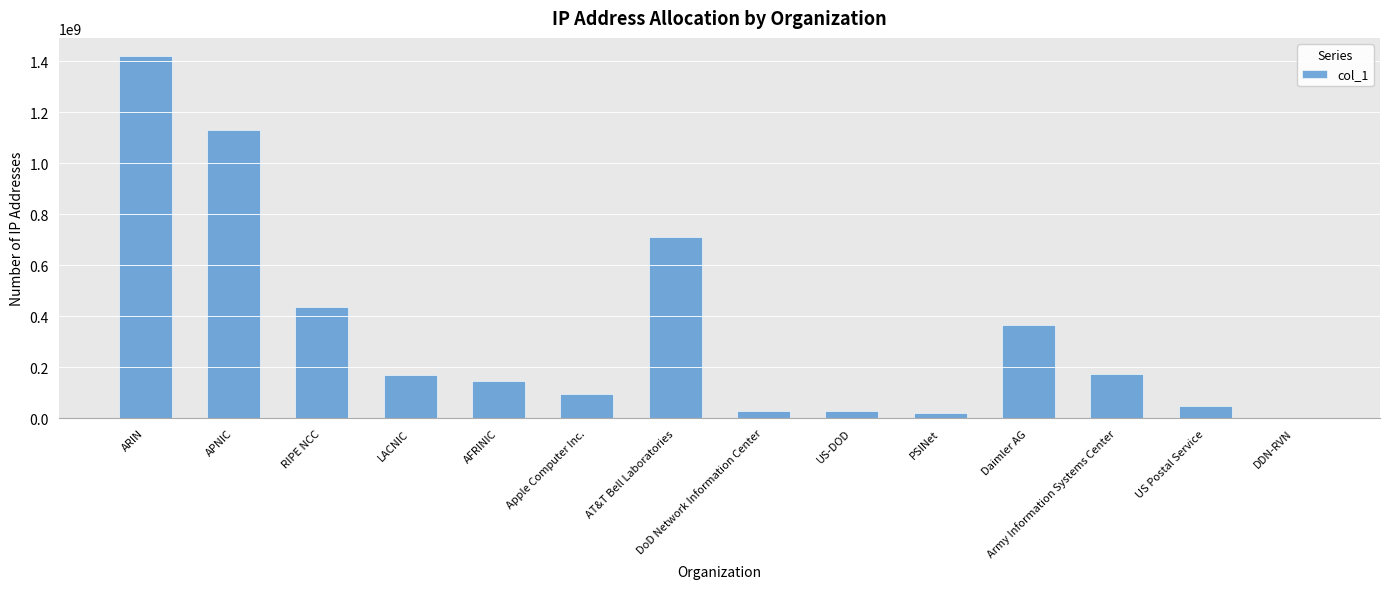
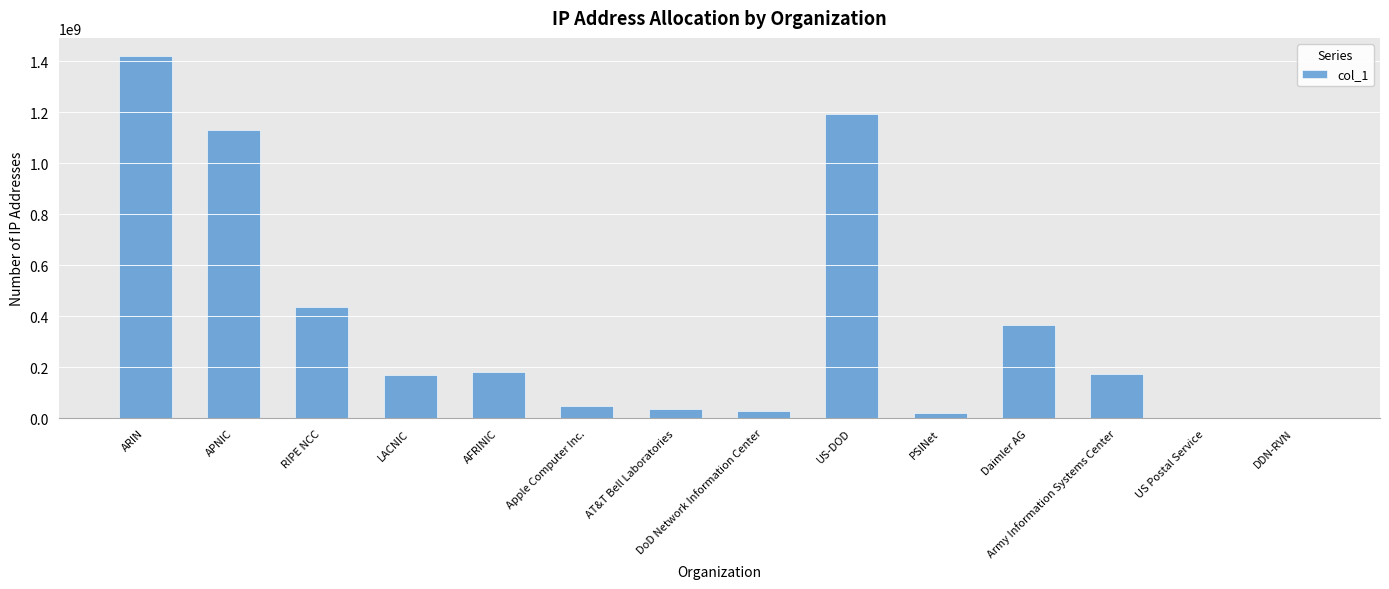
AFRINIC: 150000000 -> 180000000
Apple Computer Inc.: 100000000 -> 50000000
AT&T Bell Laboratories: 710000000 -> 30000000
US-DOD: 30000000 -> 1190000000
US Postal Service: 50000000 -> 0
